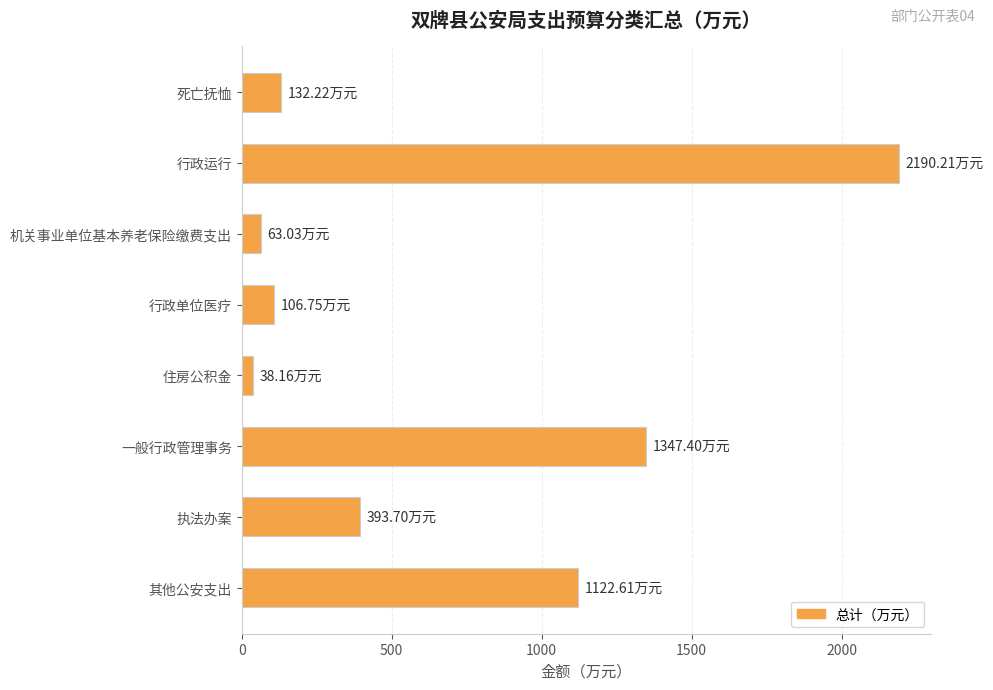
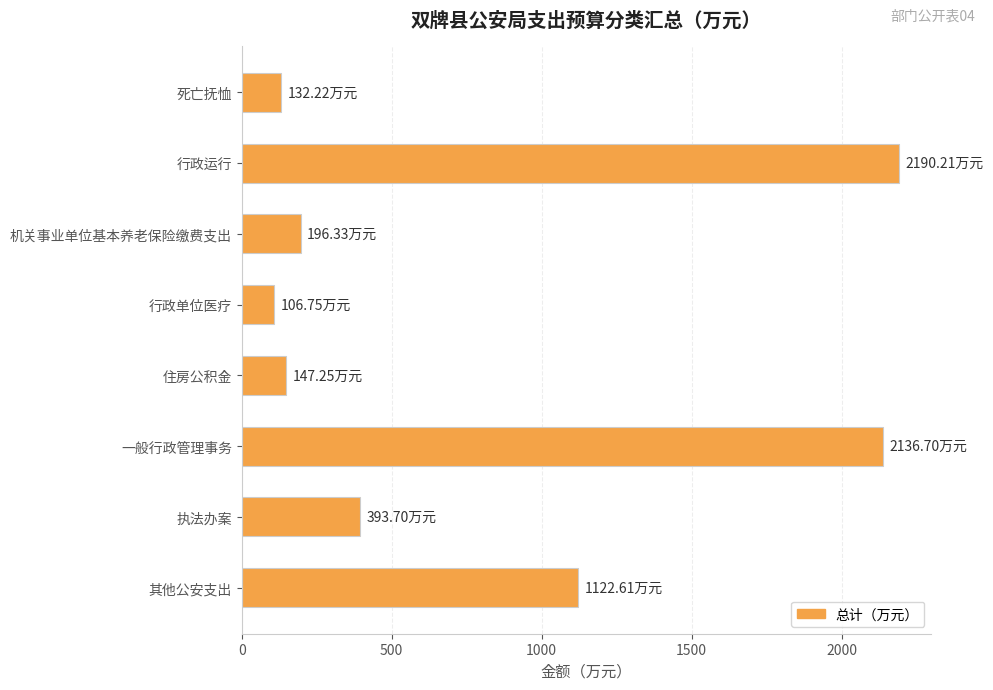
机关事业单位基本养老保险缴费支出: 63.03 -> 196.33
住房公积金: 38.16 -> 147.25
一般行政管理事务: 1347.40 -> 2136.70
